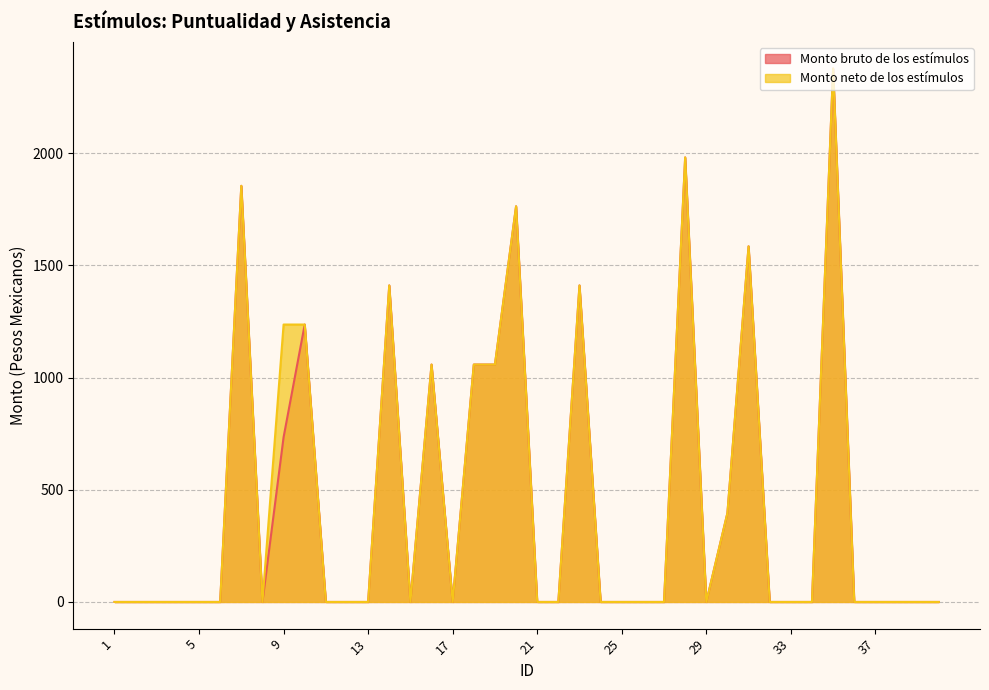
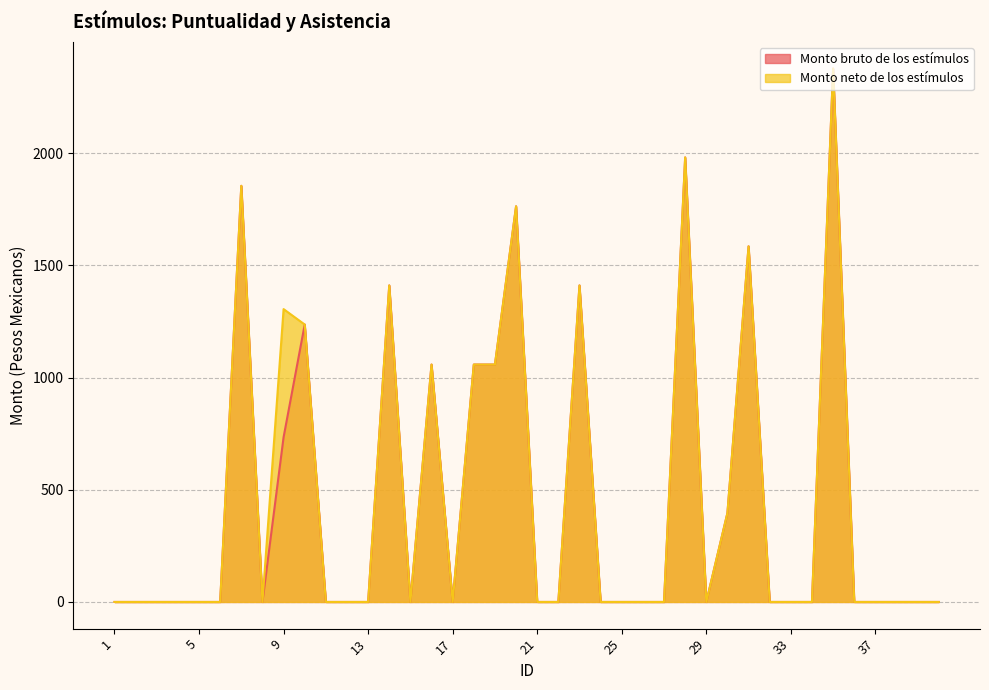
Monto neto de los estímulos, 9: 1240 -> 1310
